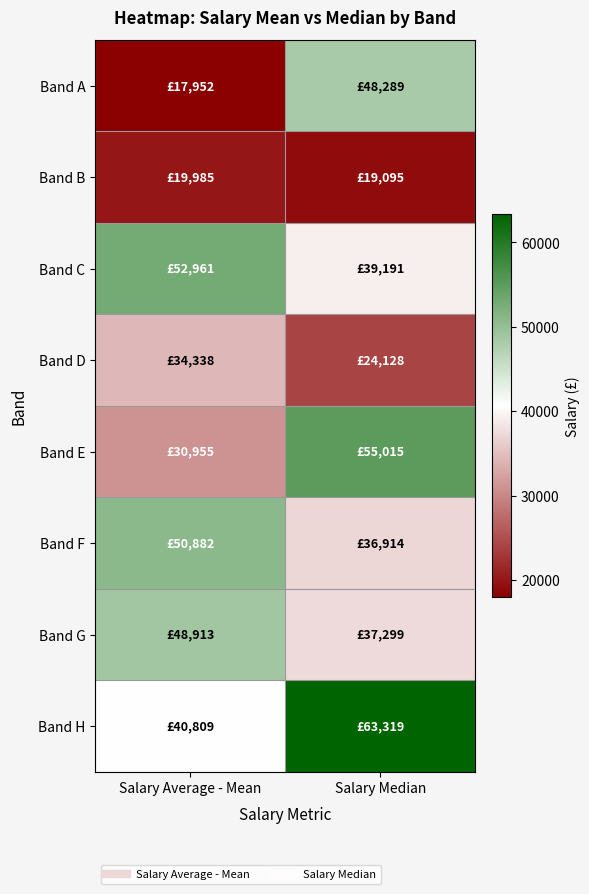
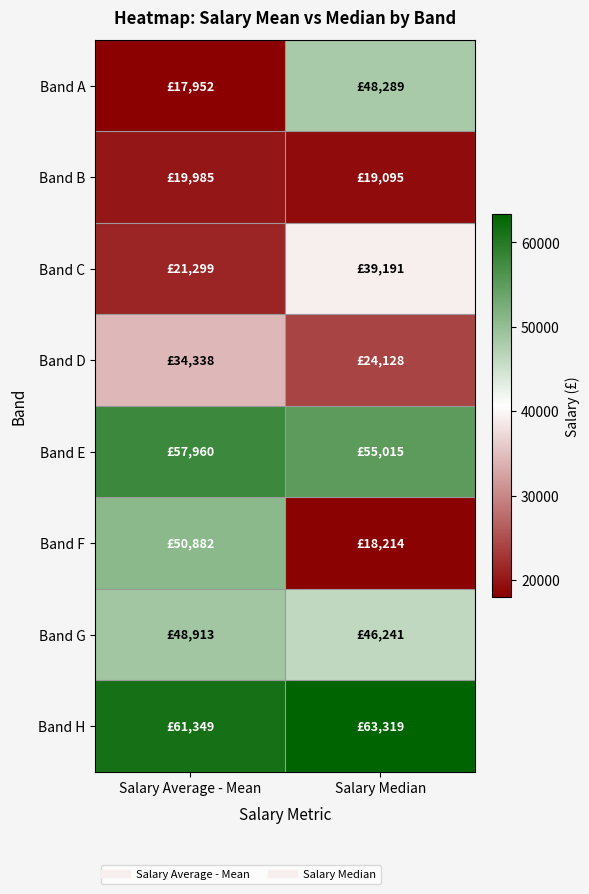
Band C, Salary Average - Mean: £52,961 -> £21,299
Band E, Salary Average - Mean: £30,955 -> £57,960
Band F, Salary Median: £36,914 -> £18,214
Band G, Salary Median: £37,299 -> £46,241
Band H, Salary Average - Mean: £40,809 -> £61,349
